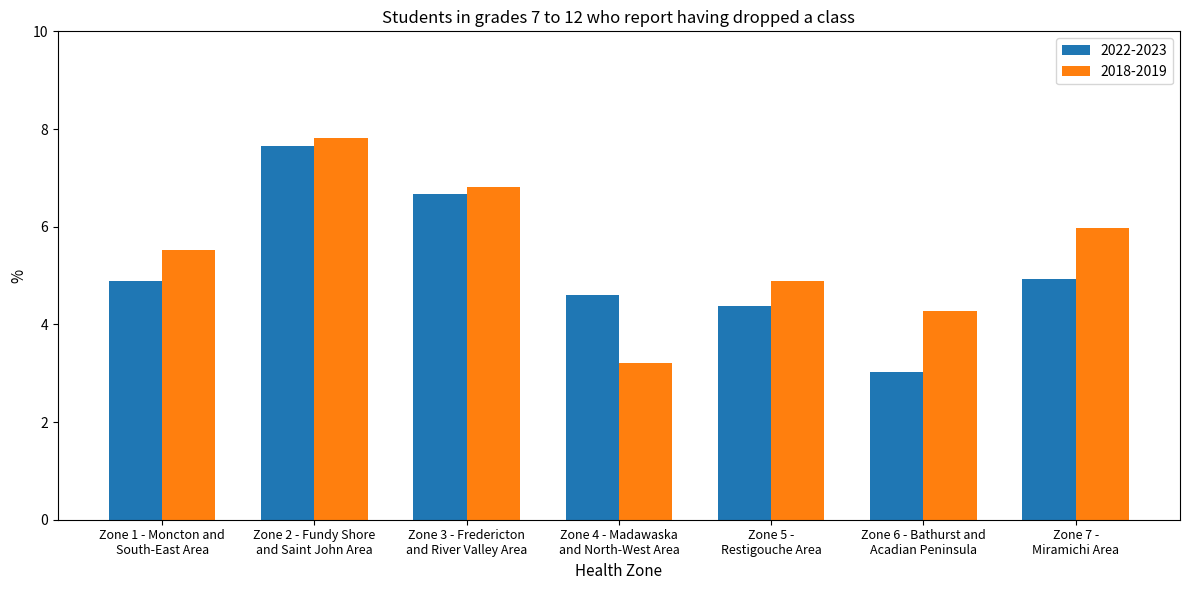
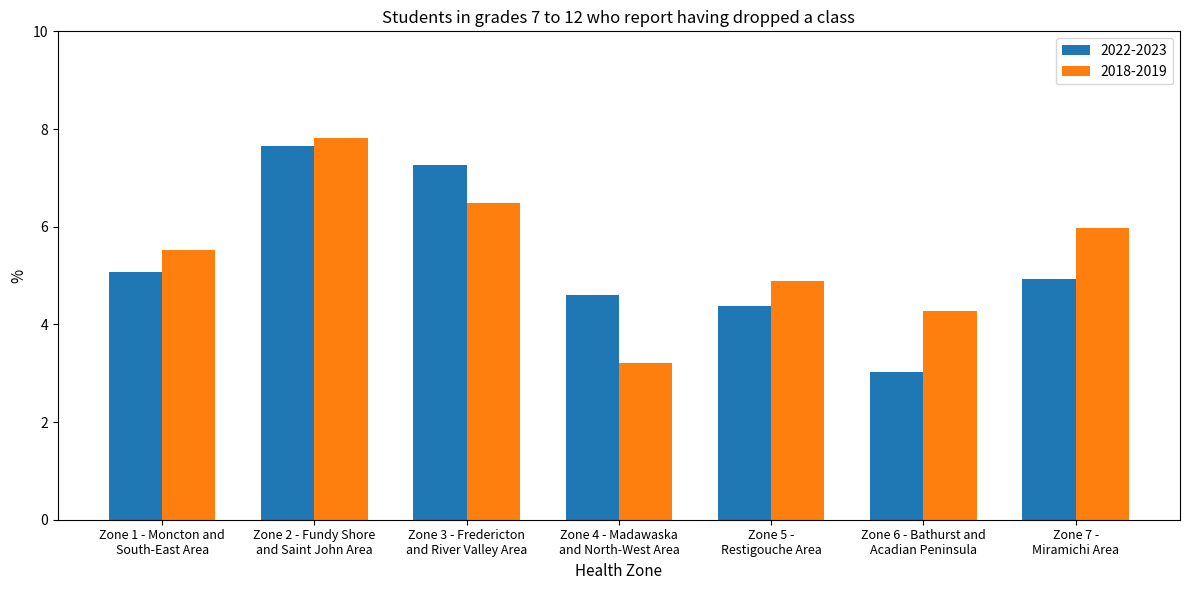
2022-2023, Zone 1 - Moncton and South-East Area: 4.9 -> 5.1
2022-2023, Zone 3 - Fredericton and River Valley Area: 6.7 -> 7.3
2018-2019, Zone 3 - Fredericton and River Valley Area: 6.8 -> 6.5
